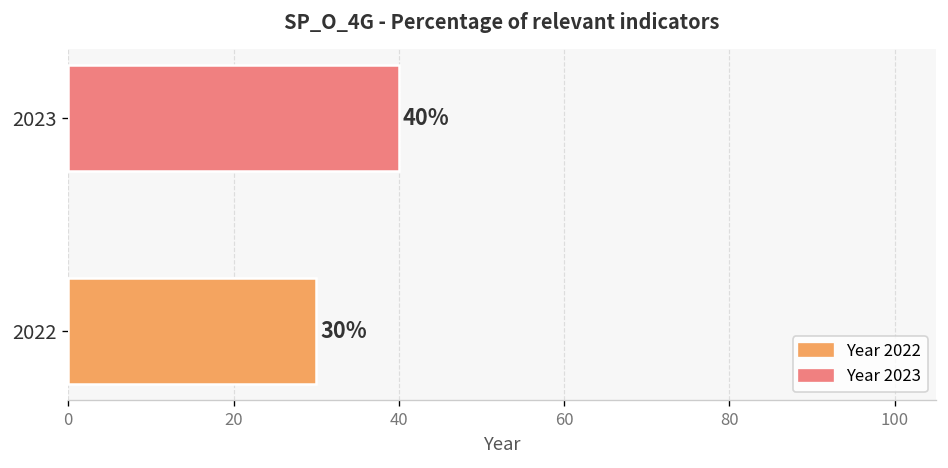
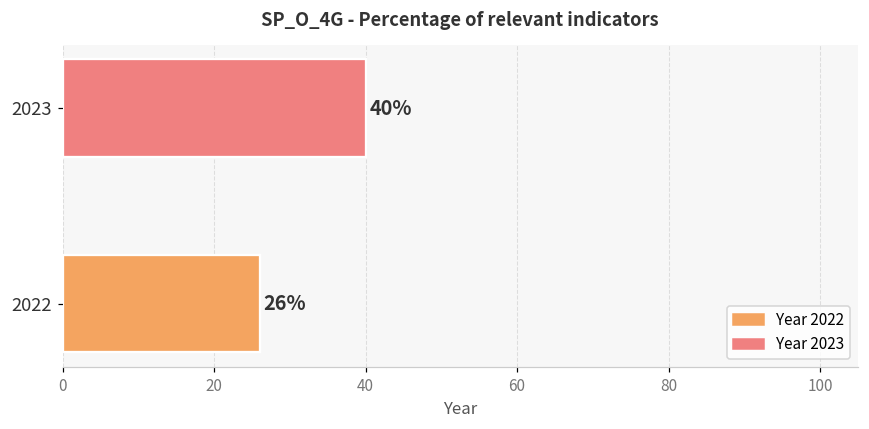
2022: 30% -> 26%
